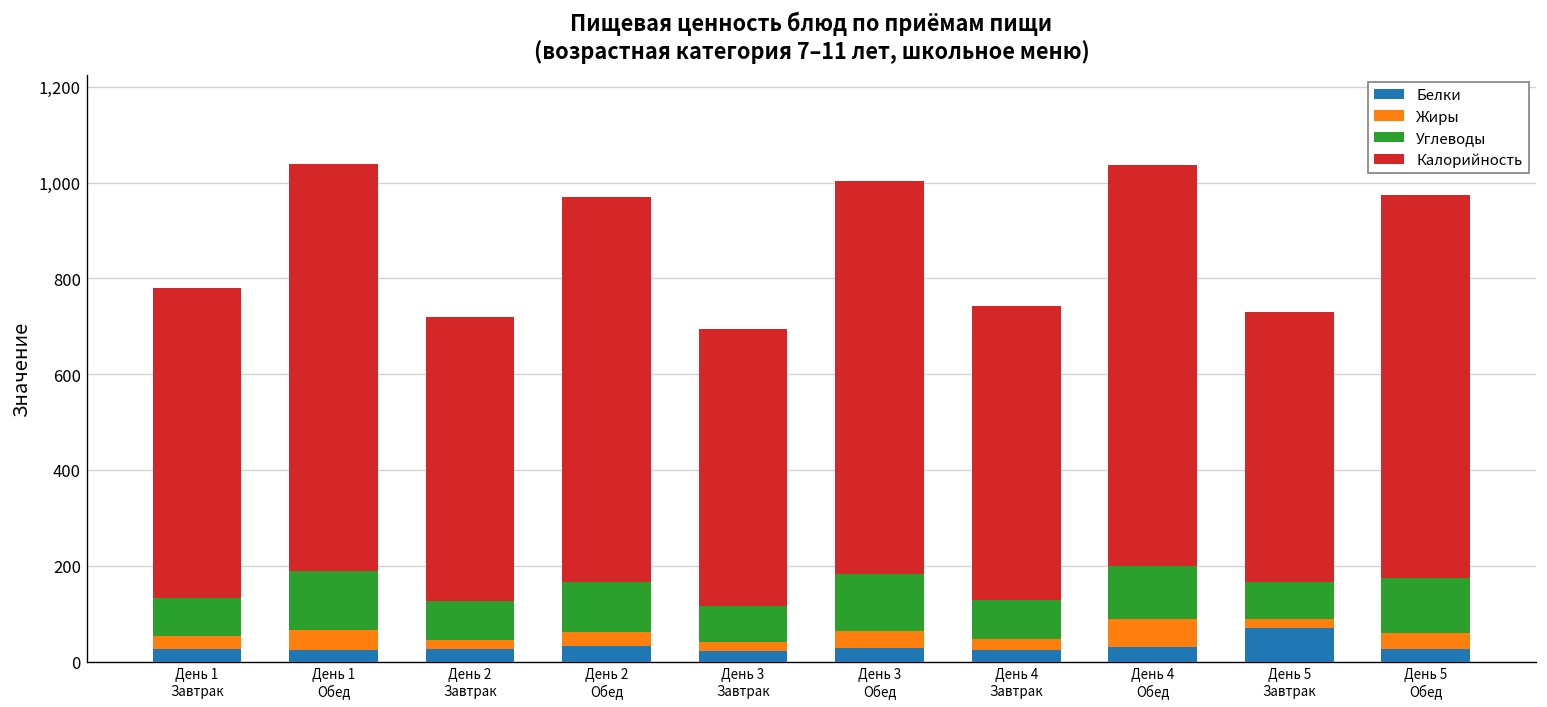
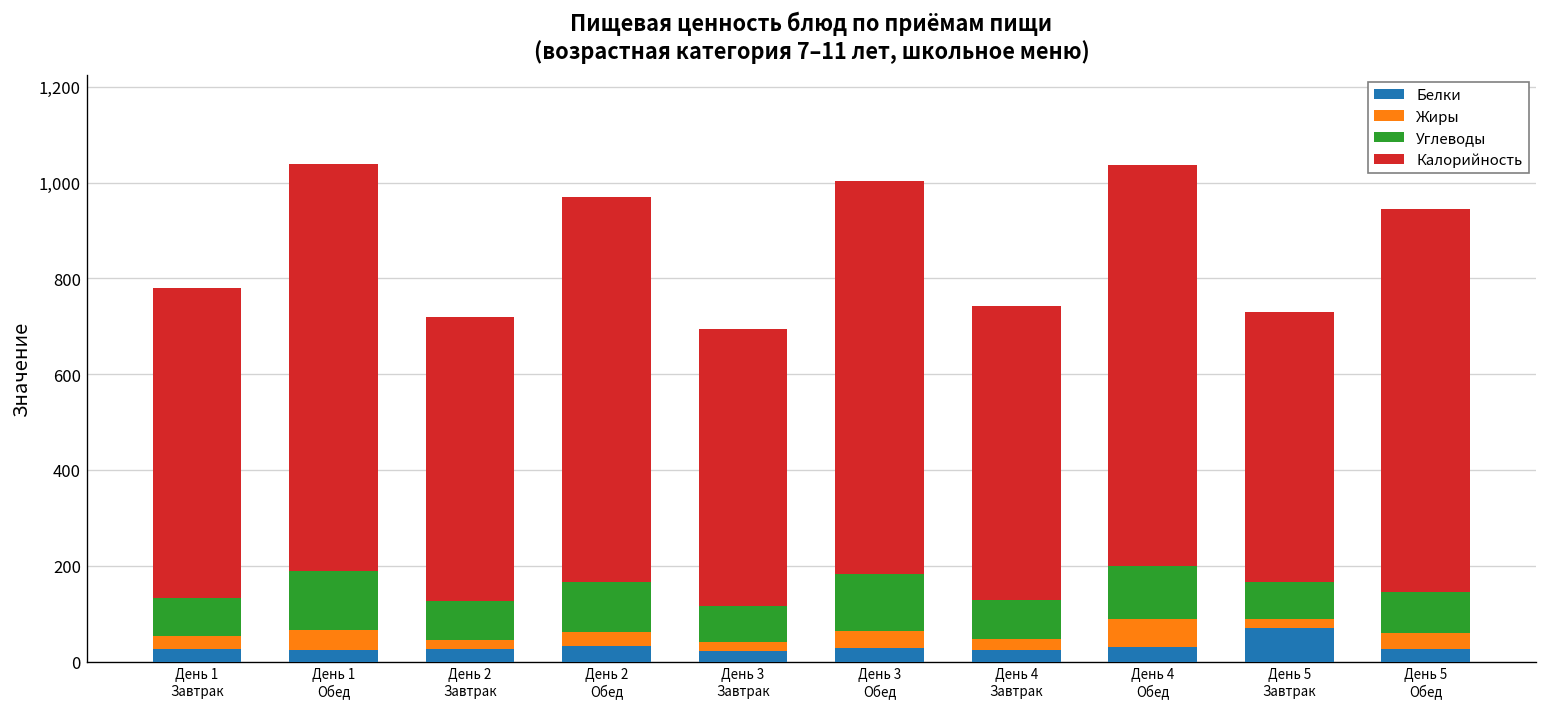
Углеводы, День 5 Обед: 120 -> 90
